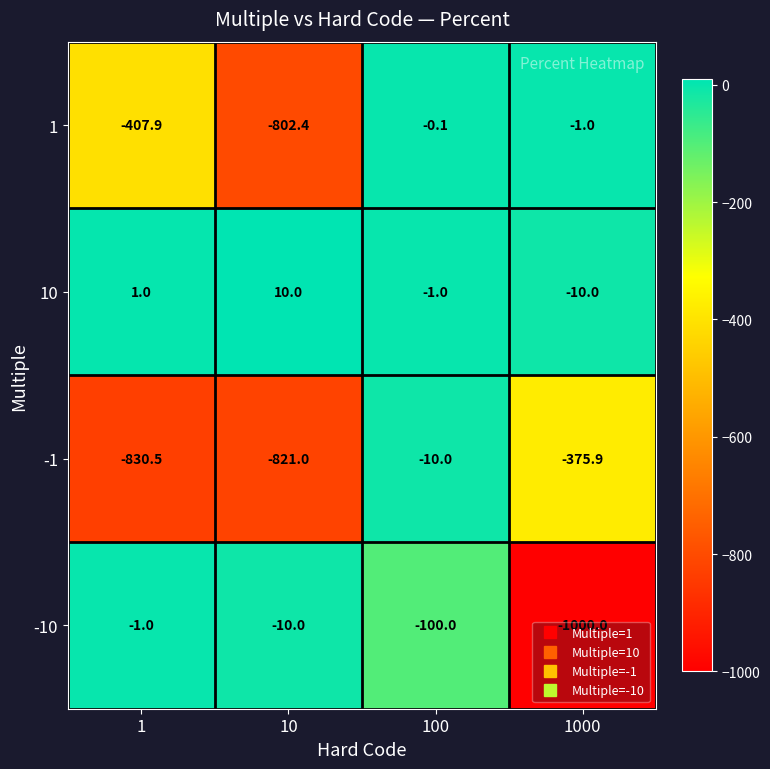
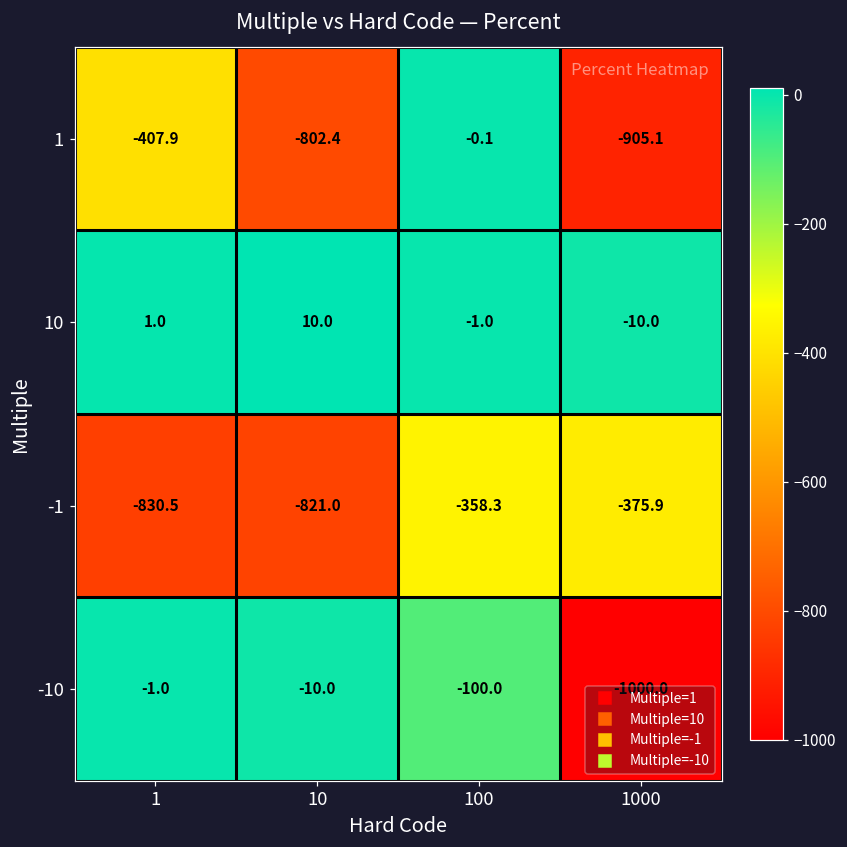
1, 1000: -1.0 -> -905.1
-1, 100: -10.0 -> -358.3
